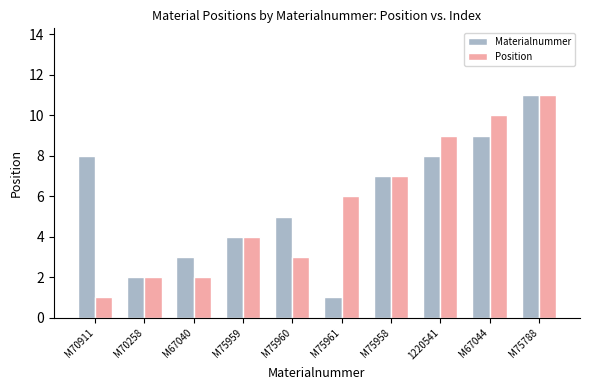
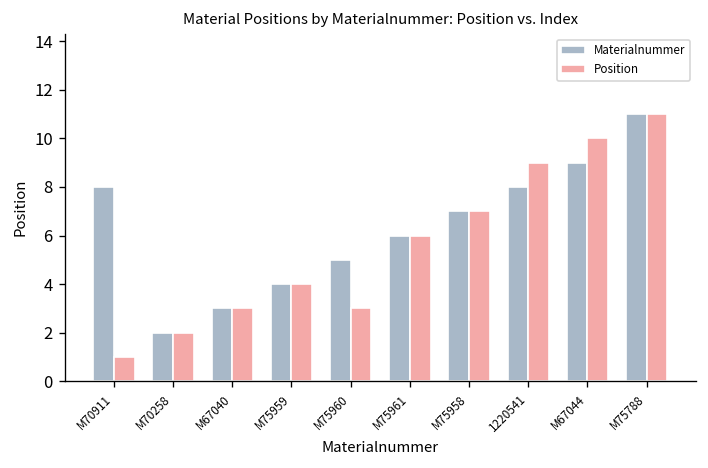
Position, M67040: 2 -> 3
Materialnummer, M75961: 1 -> 6
